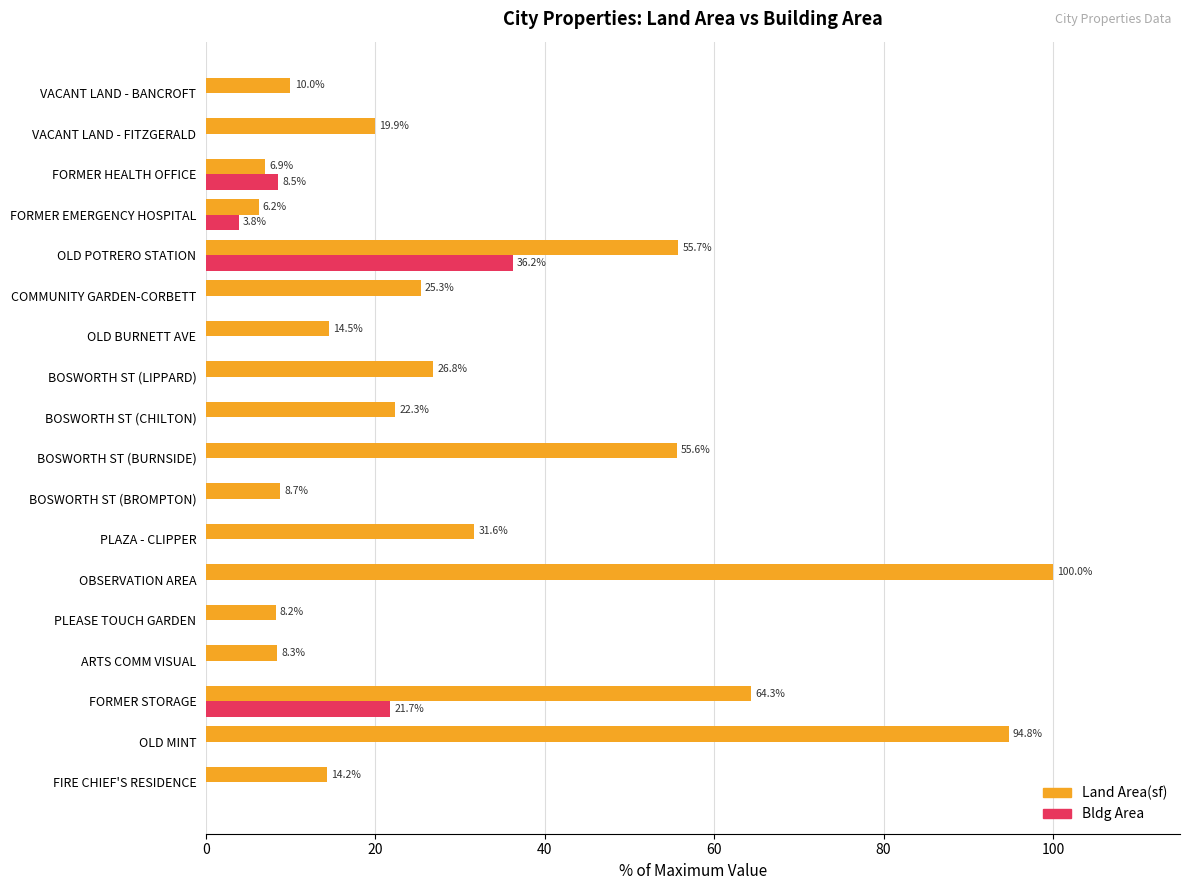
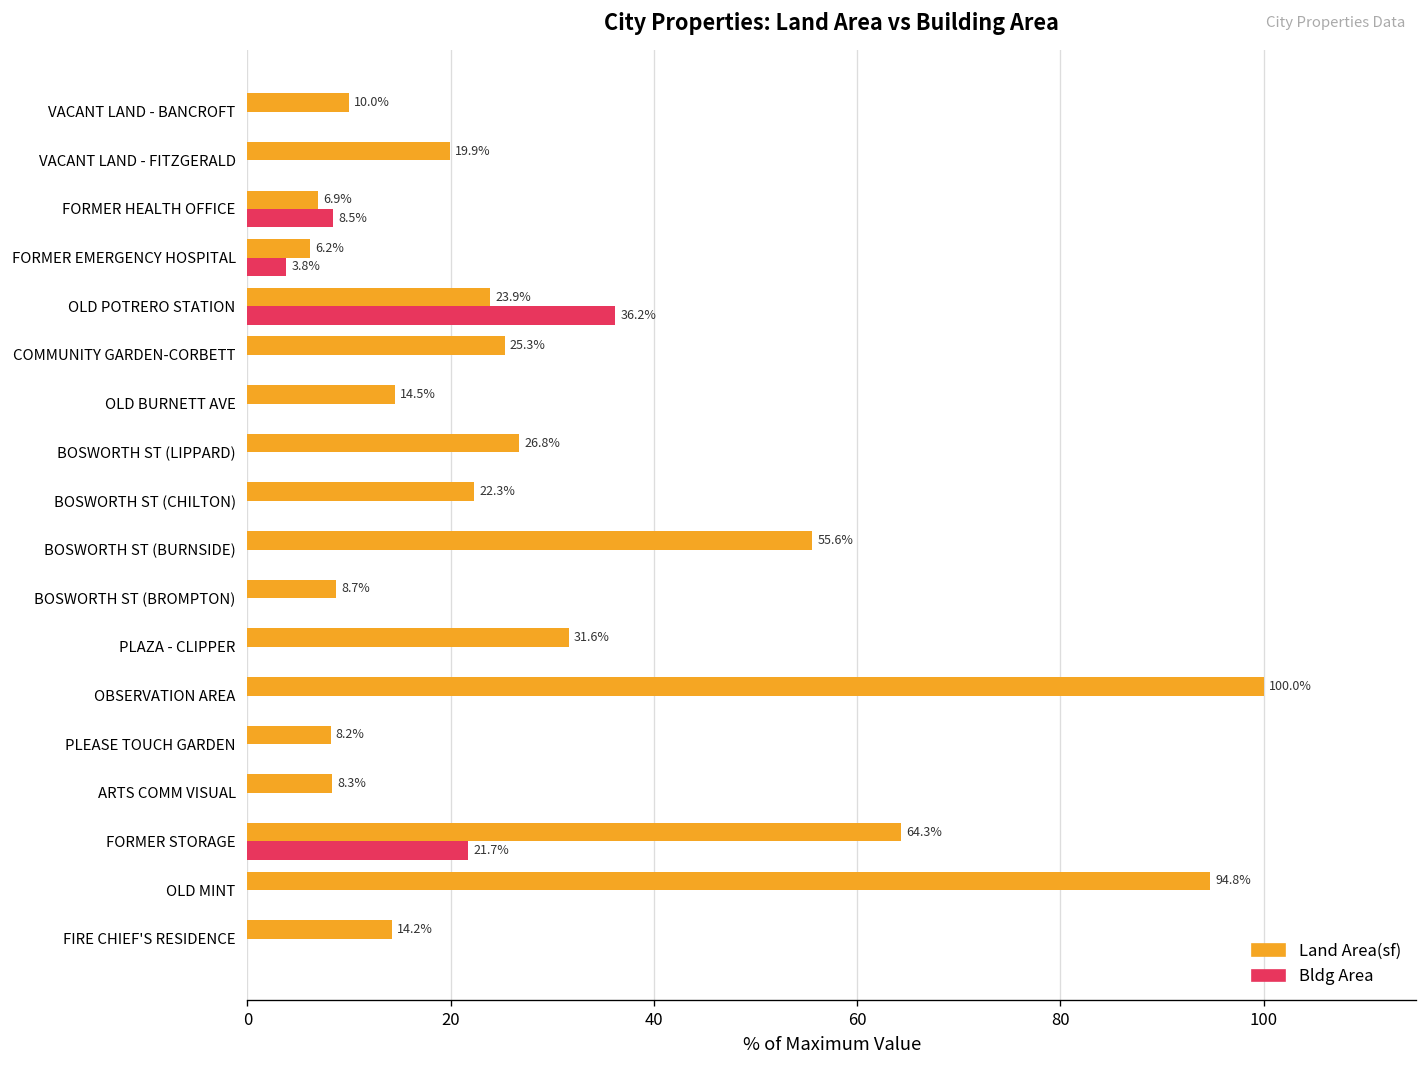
Land Area(sf), OLD POTRERO STATION: 55.7% -> 23.9%
